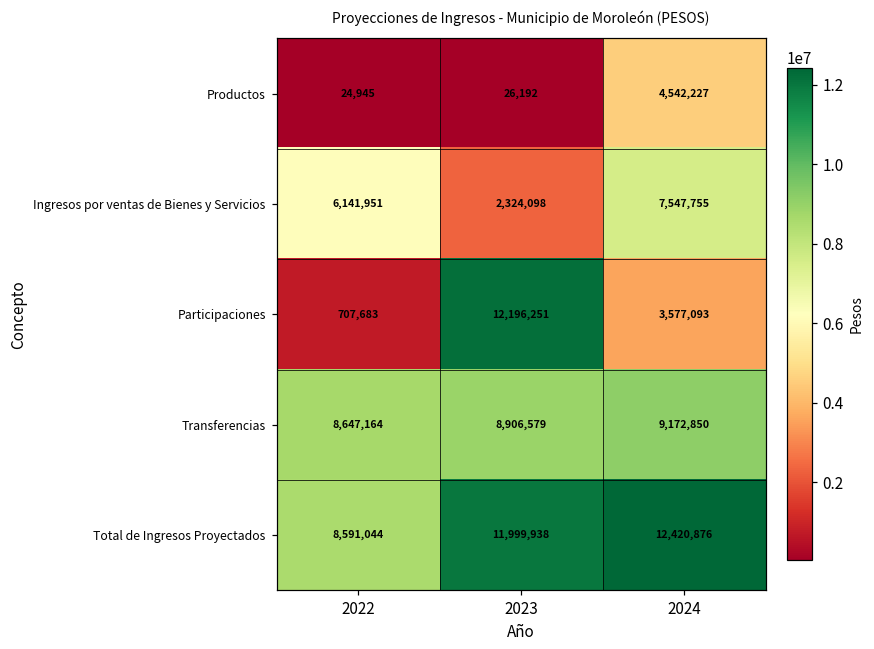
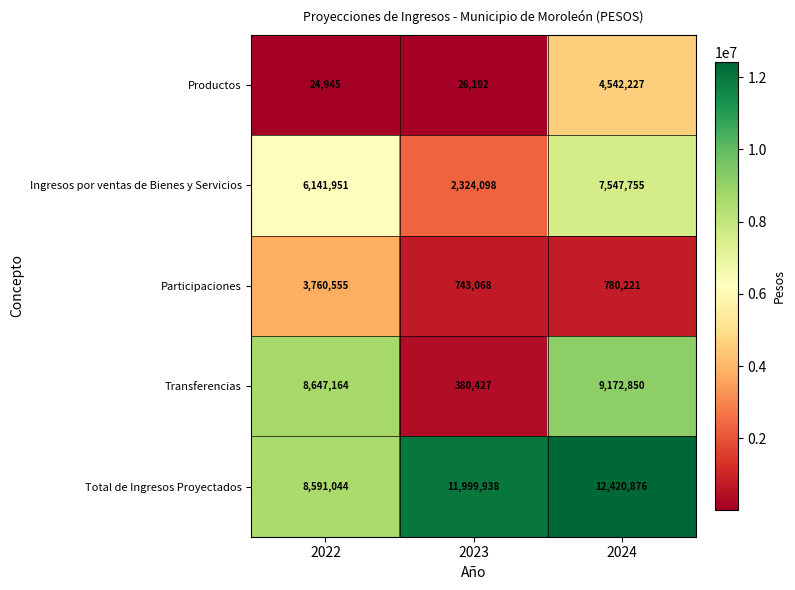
Participaciones, 2022: 707,683 -> 3,760,555
Participaciones, 2023: 12,196,251 -> 743,068
Participaciones, 2024: 3,577,093 -> 780,221
Transferencias, 2023: 8,906,579 -> 380,427
